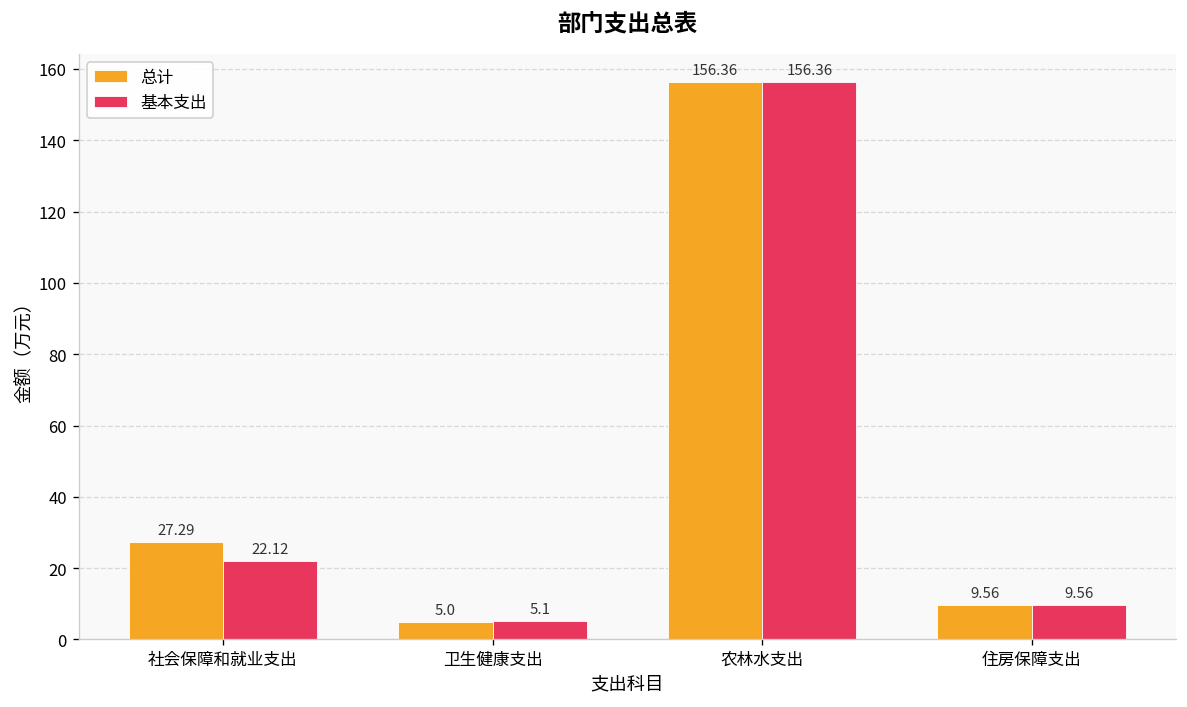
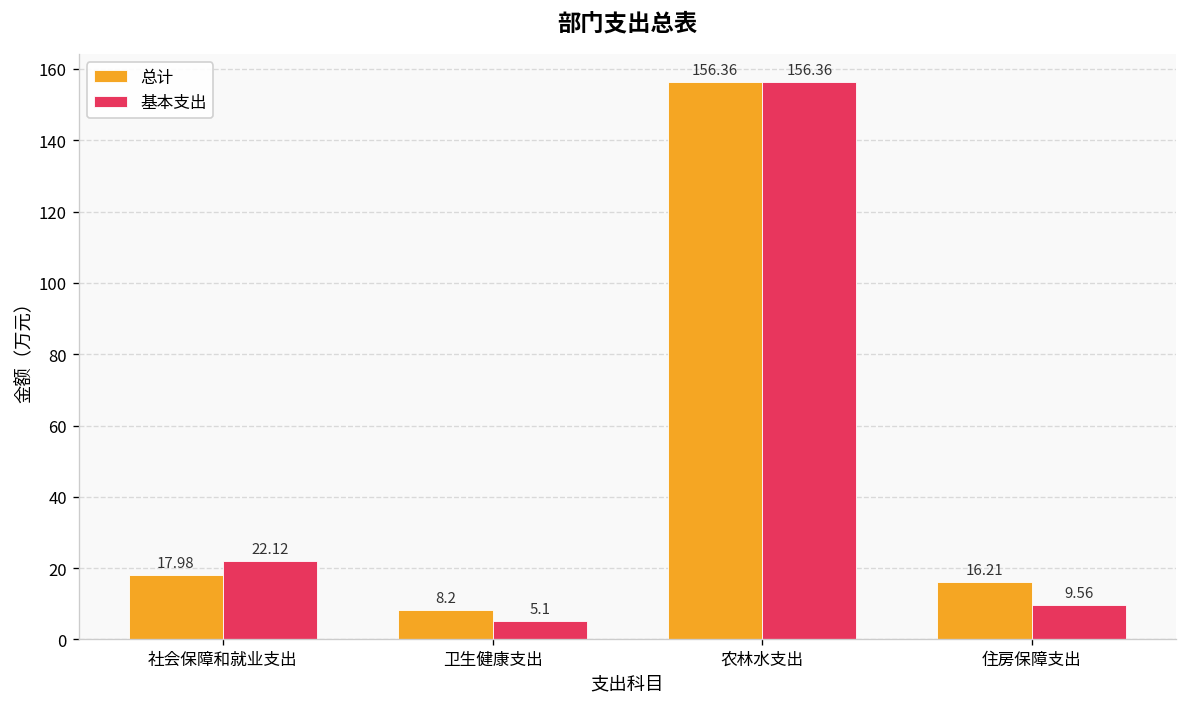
总计, 社会保障和就业支出: 27.29 -> 17.98
总计, 卫生健康支出: 5.0 -> 8.2
总计, 住房保障支出: 9.56 -> 16.21
